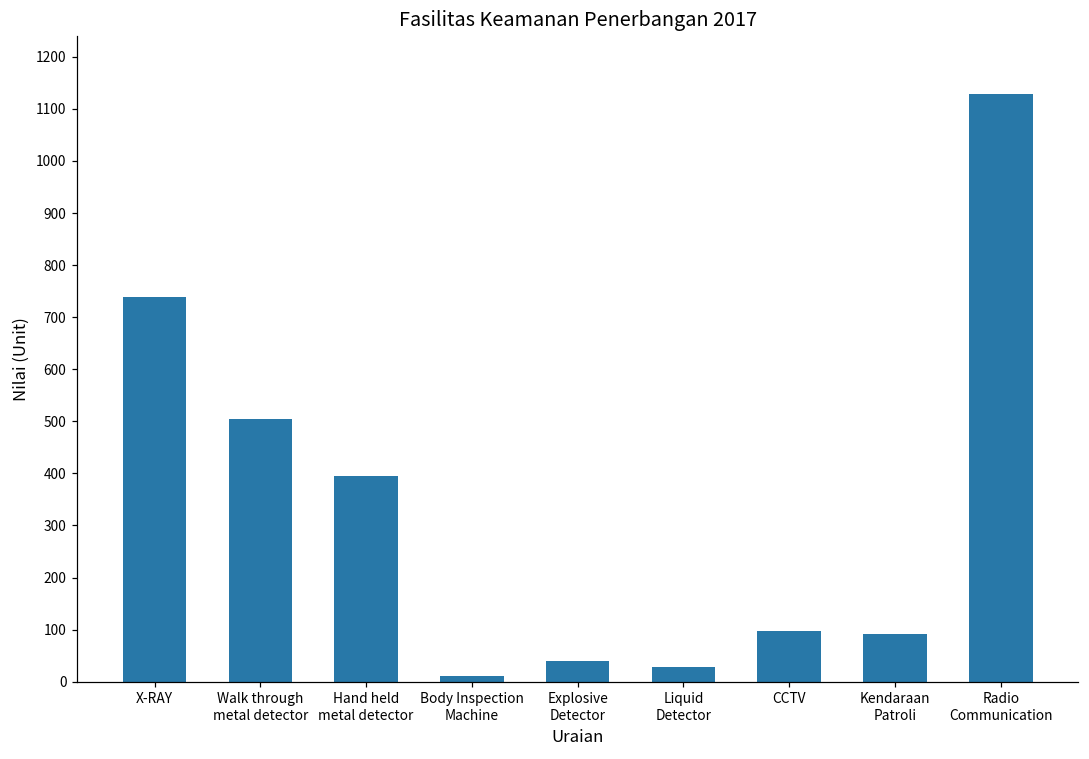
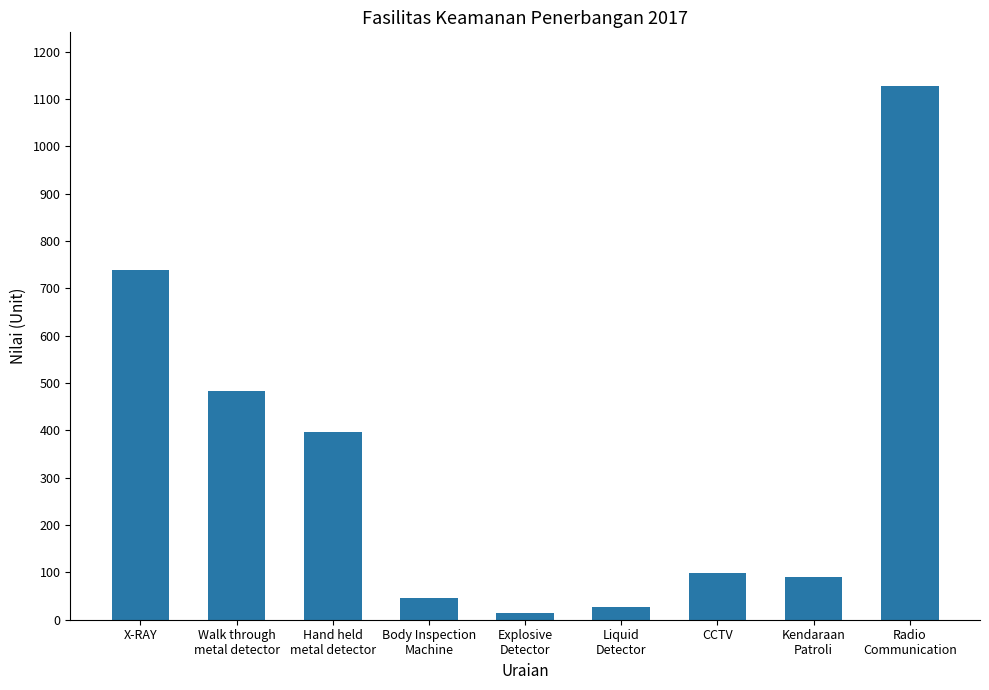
Walk through metal detector: 500 -> 480
Body Inspection Machine: 10 -> 50
Explosive Detector: 40 -> 10
